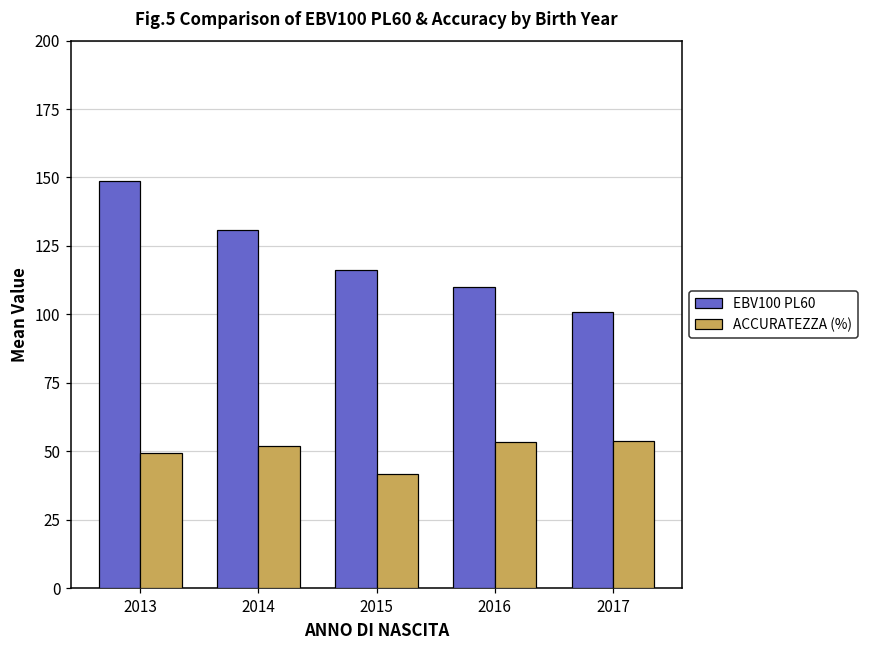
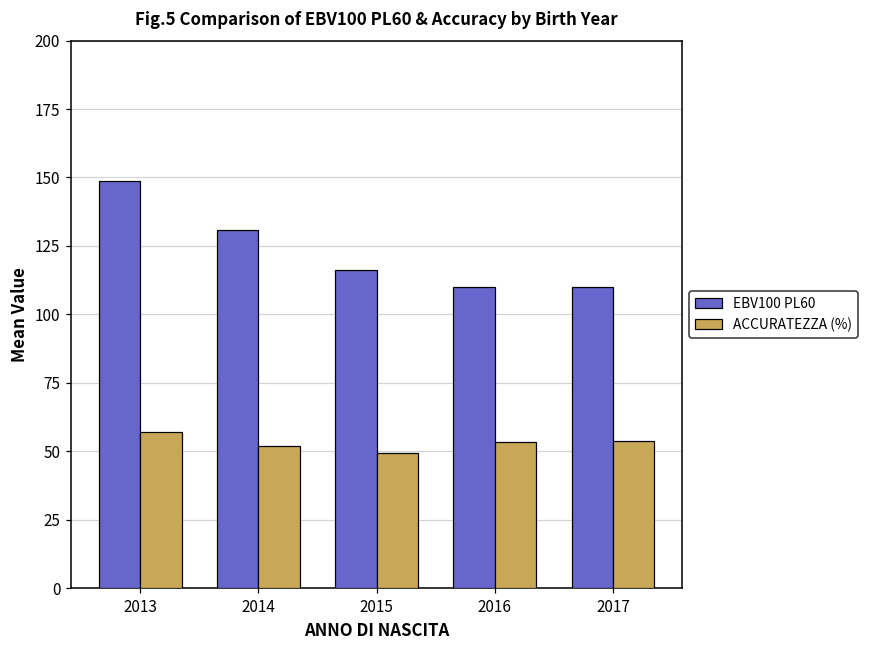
ACCURATEZZA (%), 2013: 49 -> 57
ACCURATEZZA (%), 2015: 42 -> 49
EBV100 PL60, 2017: 101 -> 110
